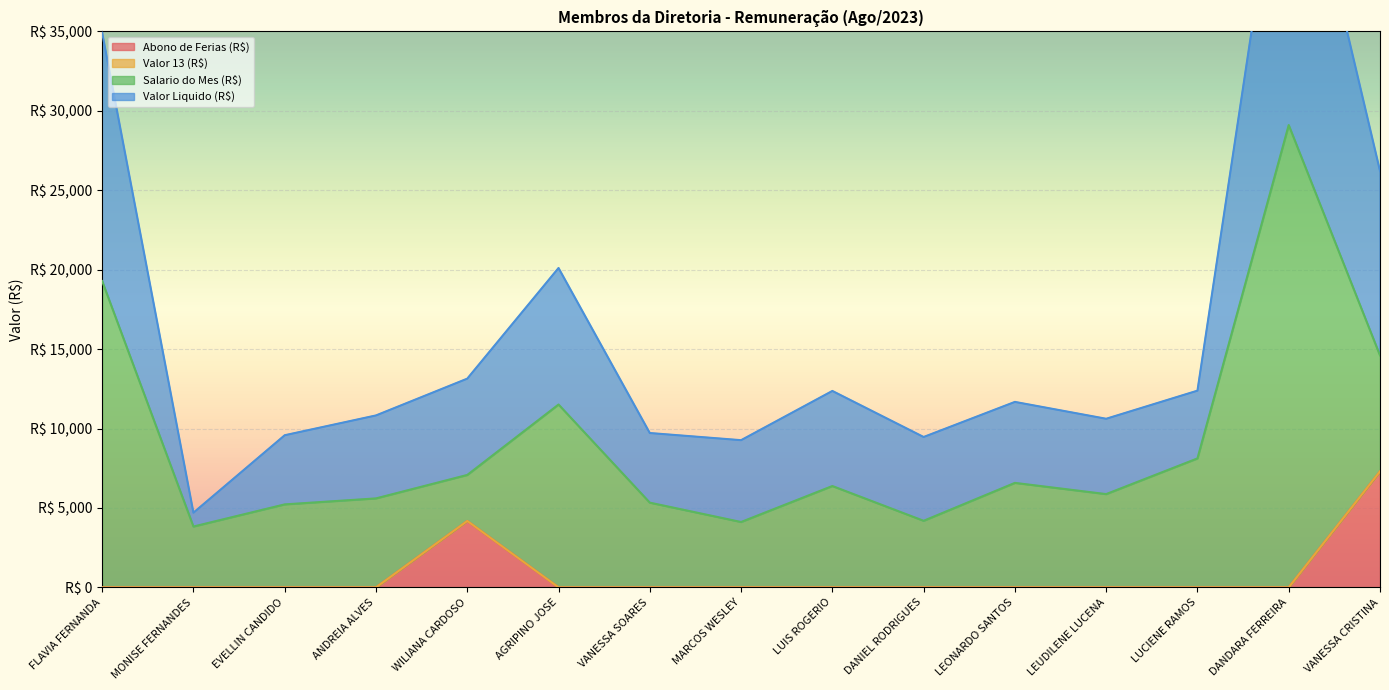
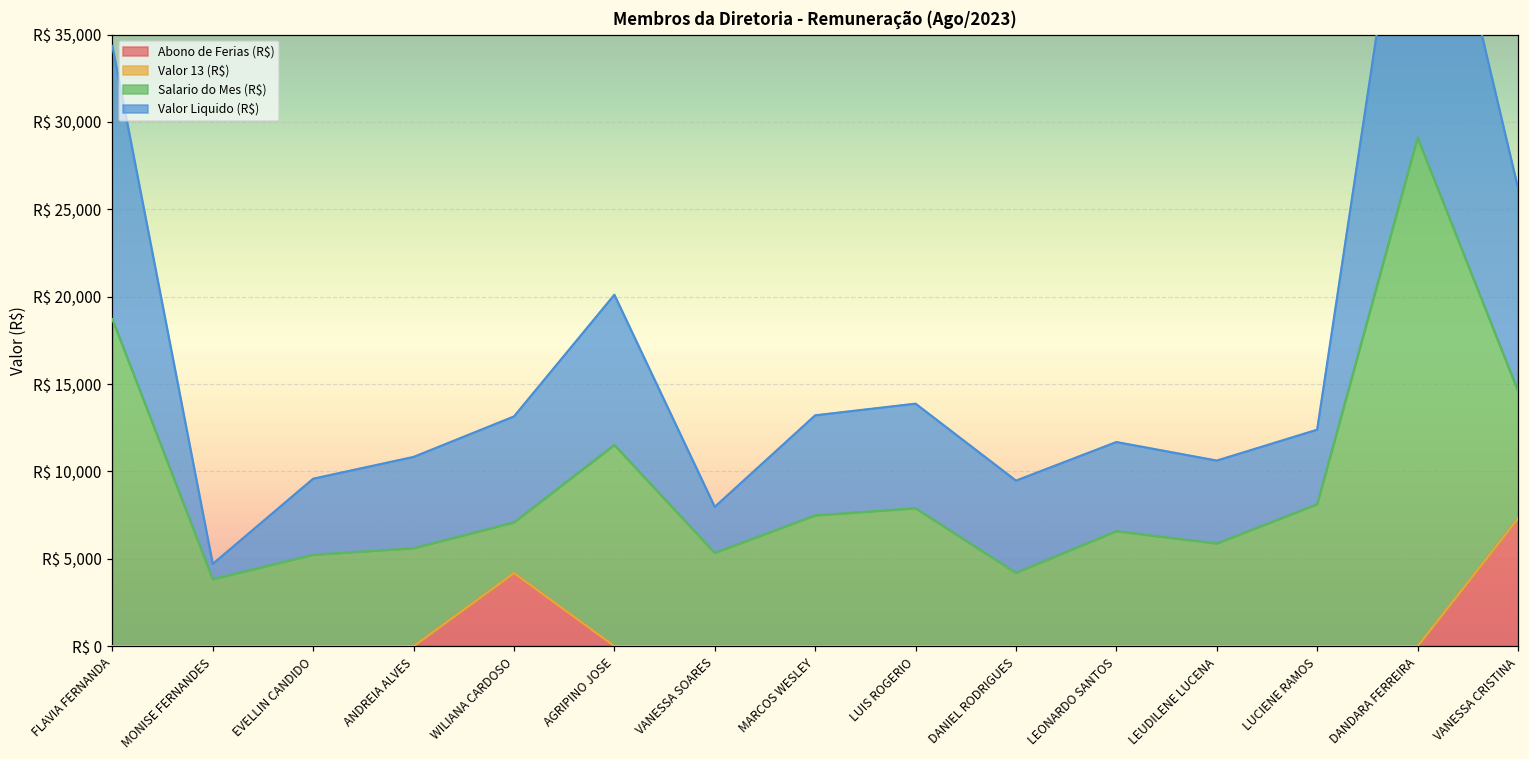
Salario do Mes (R$), FLAVIA FERNANDA: R$ 19,300 -> R$ 18,700
Valor Liquido (R$), VANESSA SOARES: R$ 4,400 -> R$ 2,600
Salario do Mes (R$), MARCOS WESLEY: R$ 4,100 -> R$ 7,500
Valor Liquido (R$), MARCOS WESLEY: R$ 5,200 -> R$ 5,700
Salario do Mes (R$), LUIS ROGERIO: R$ 6,400 -> R$ 7,900
